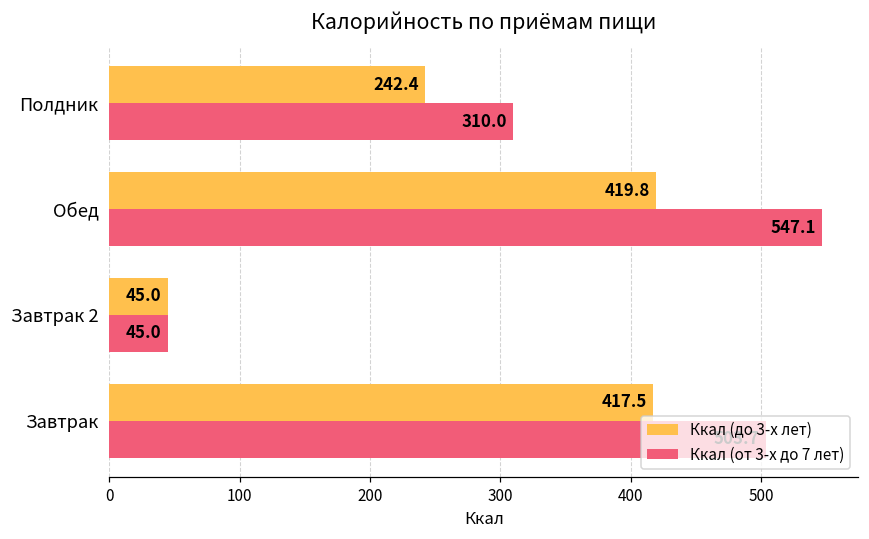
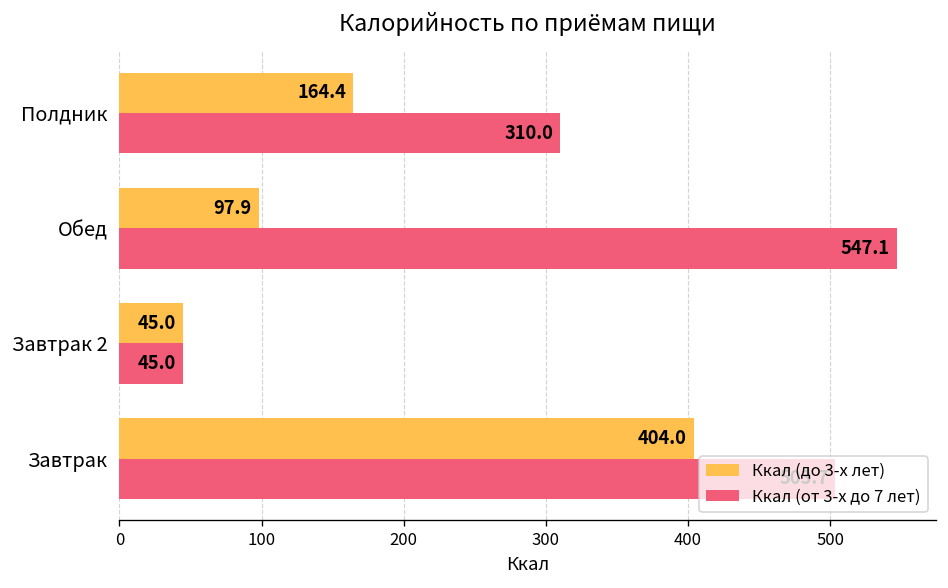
Ккал (до 3-х лет), Полдник: 242.4 -> 164.4
Ккал (до 3-х лет), Обед: 419.8 -> 97.9
Ккал (до 3-х лет), Завтрак: 417.5 -> 404.0
